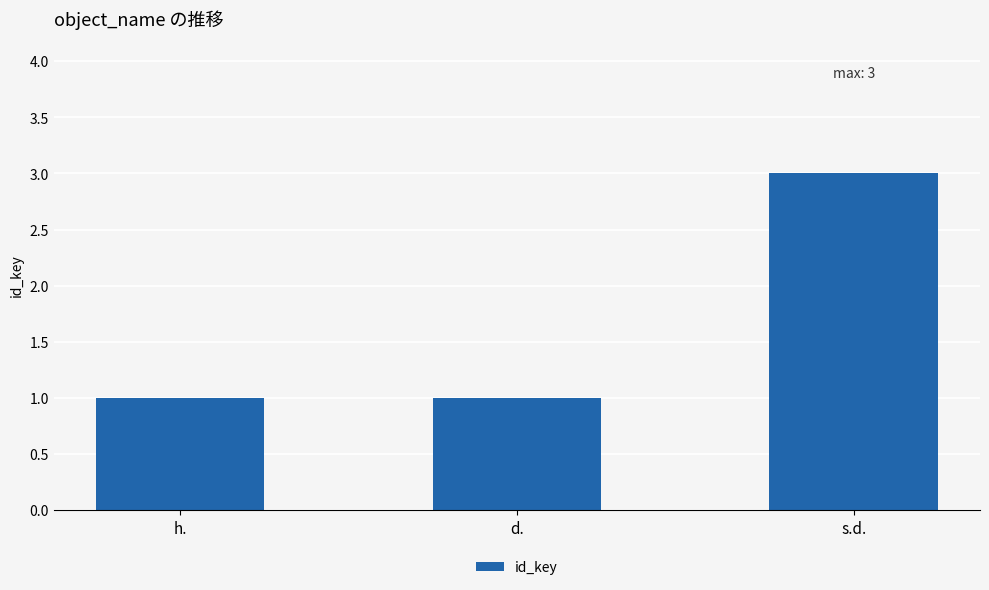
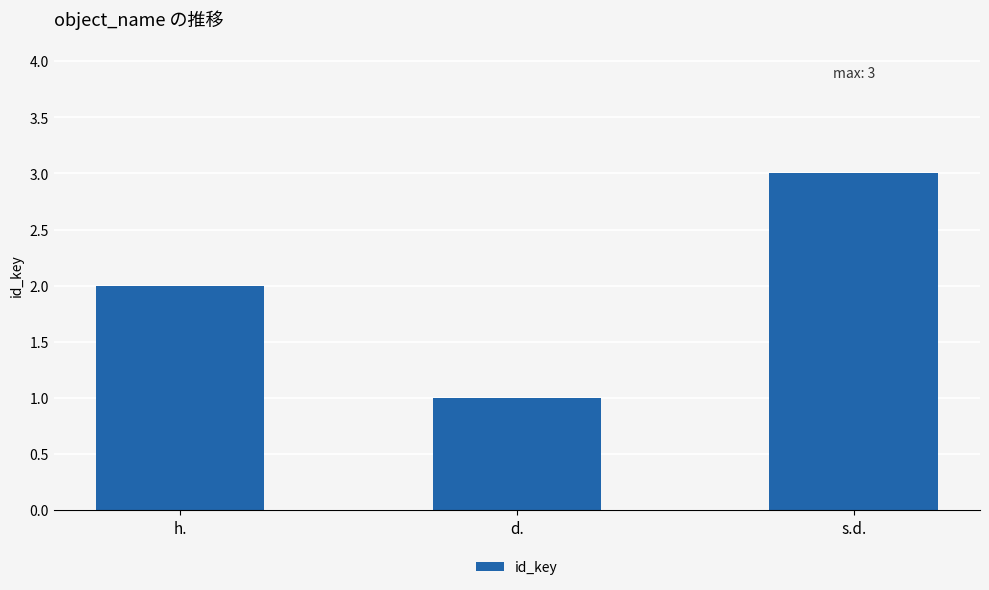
h.: 1 -> 2
